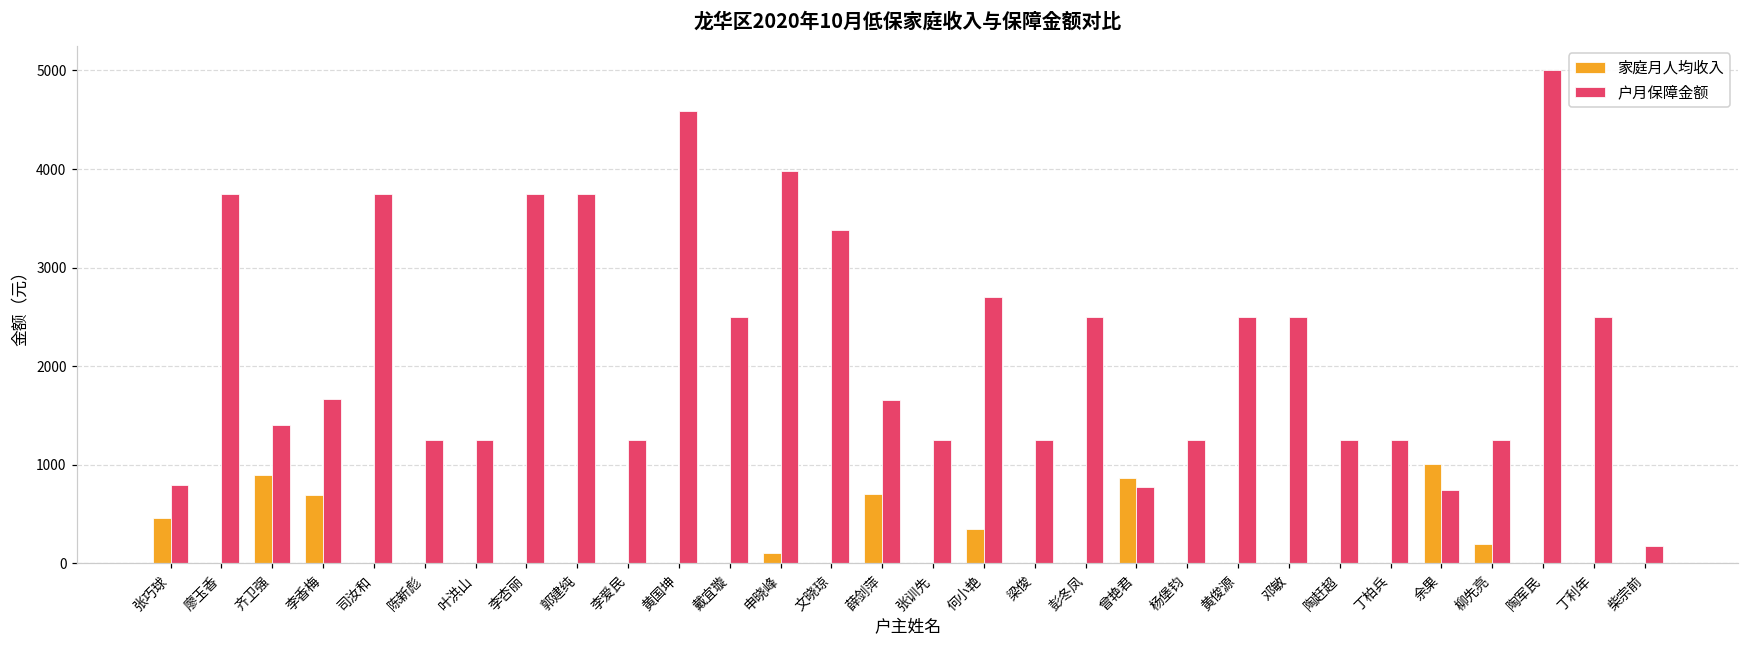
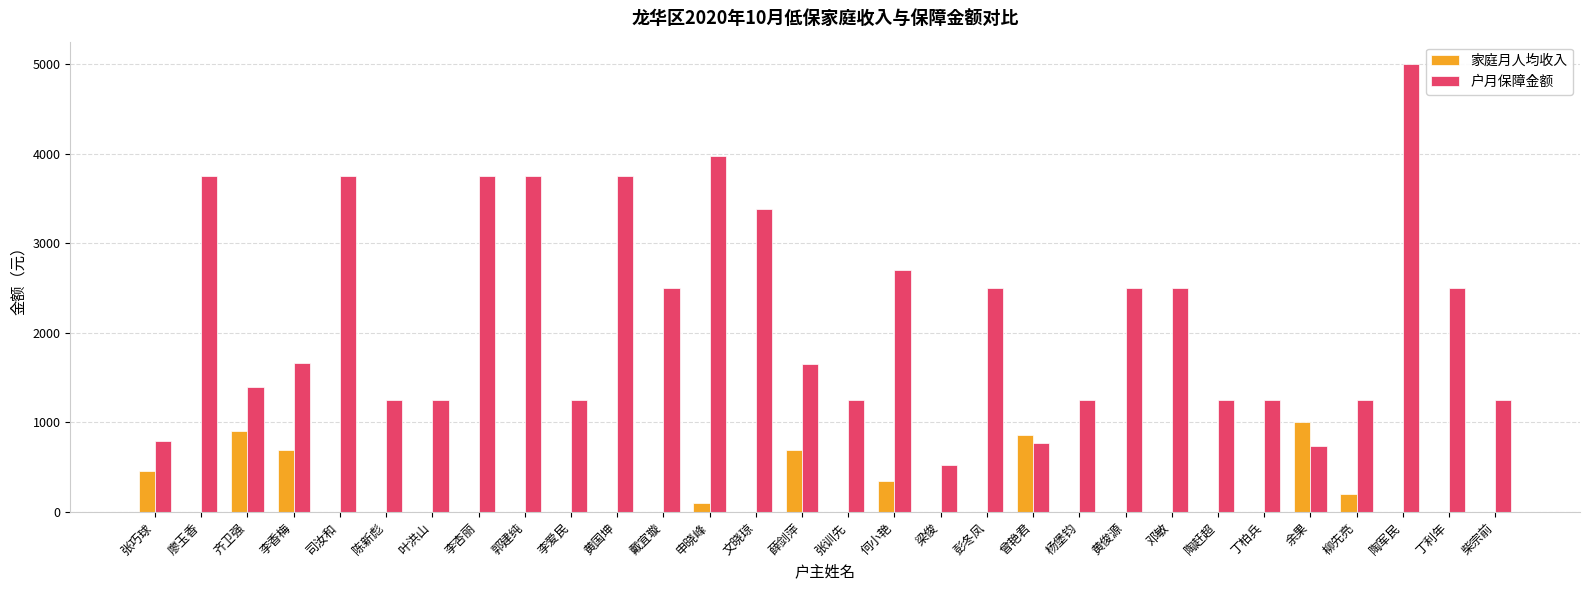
户月保障金额, 黄国坤: 4600 -> 3800
户月保障金额, 梁俊: 1300 -> 500
户月保障金额, 柴宗前: 200 -> 1300
